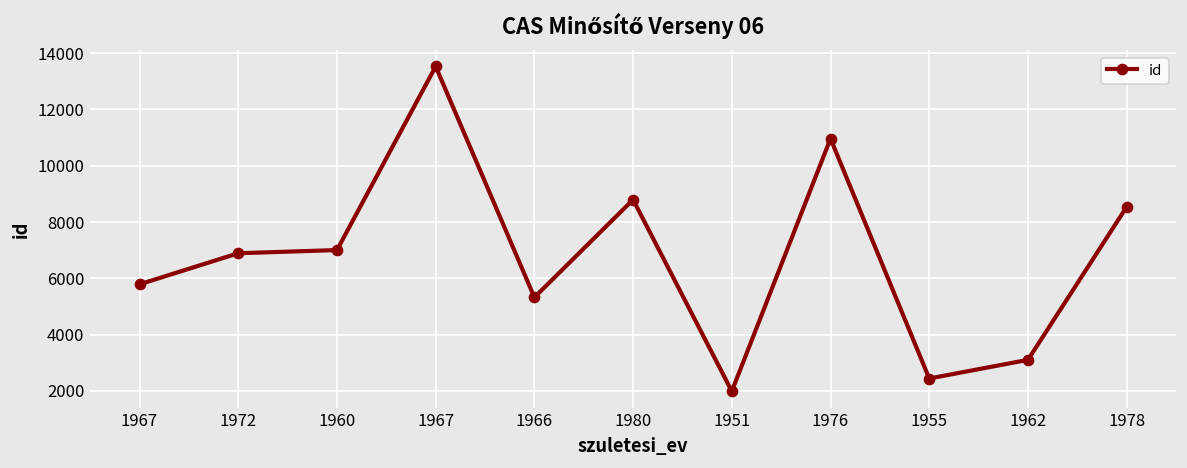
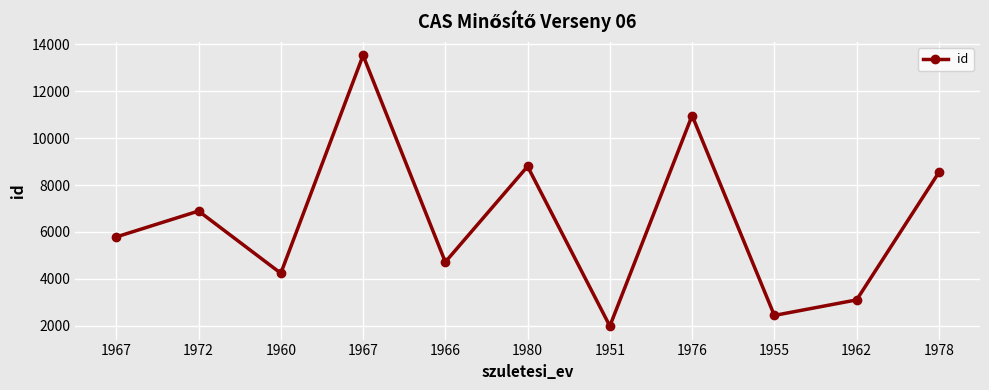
1960: 7000 -> 4200
1966: 5300 -> 4700
